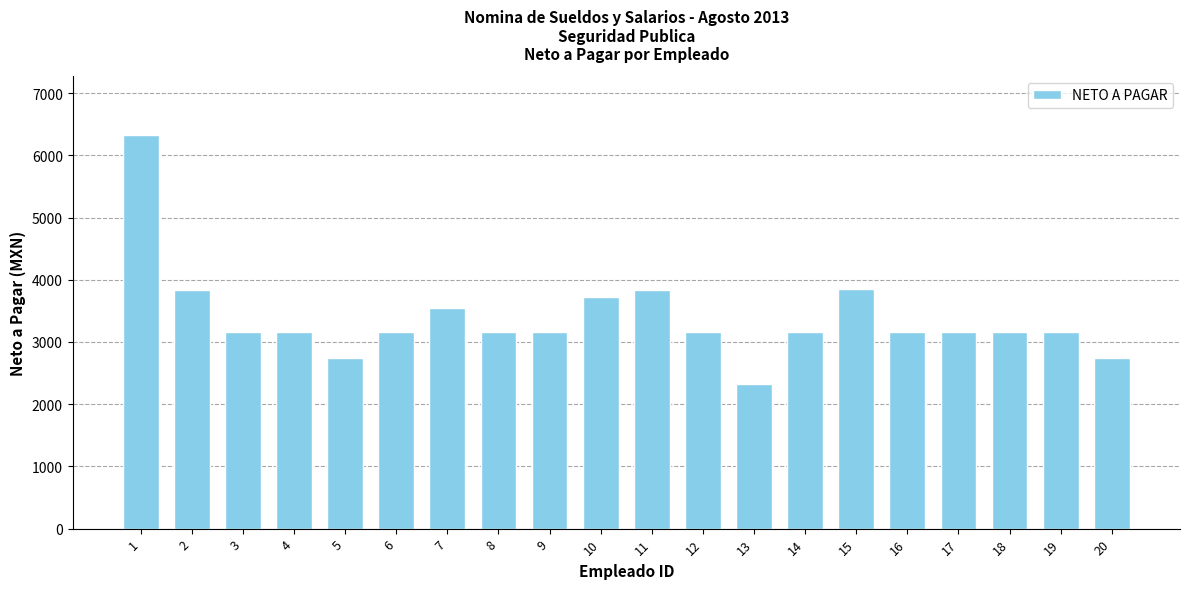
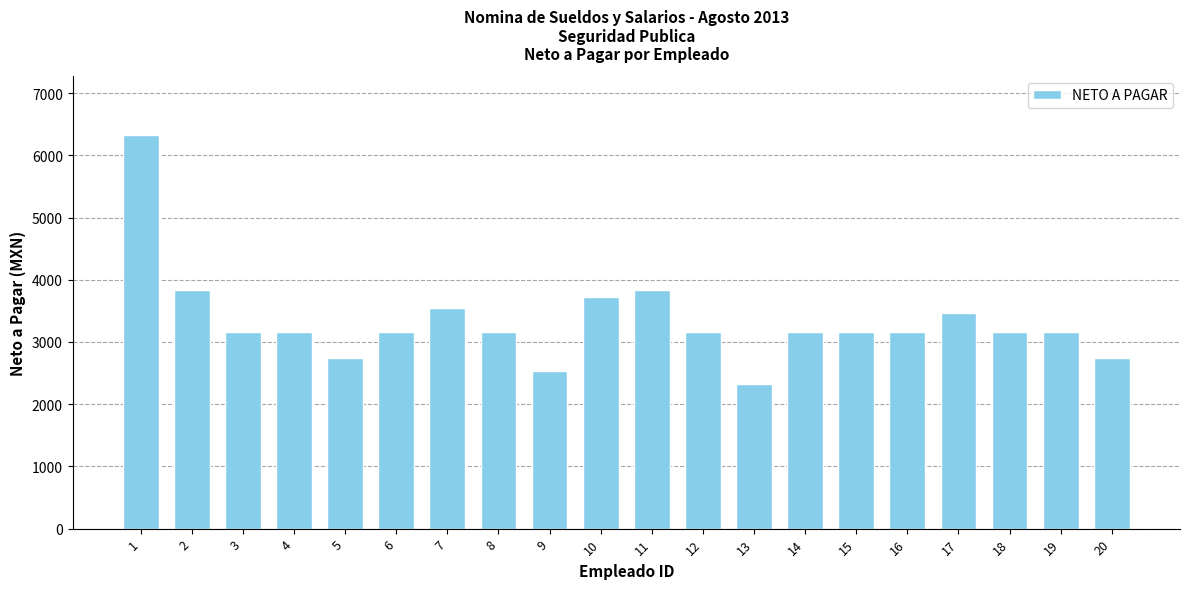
9: 3200 -> 2500
15: 3800 -> 3200
17: 3200 -> 3500
